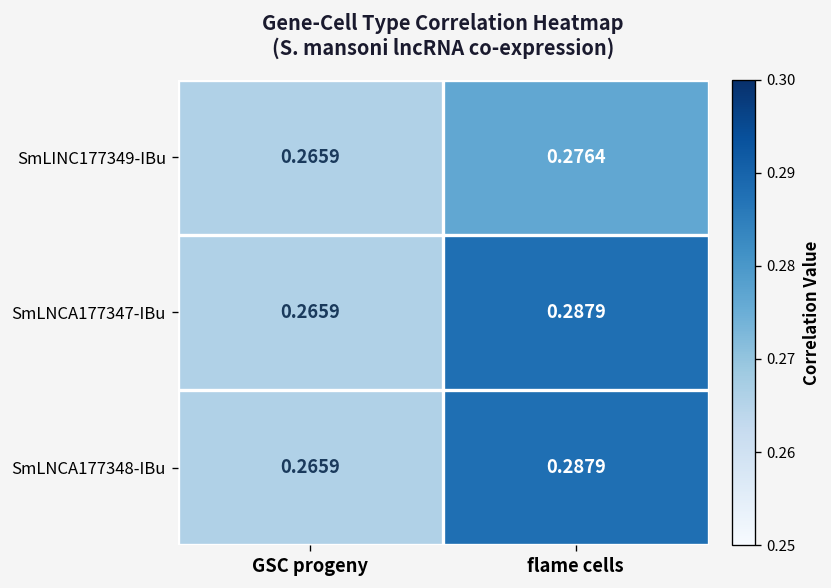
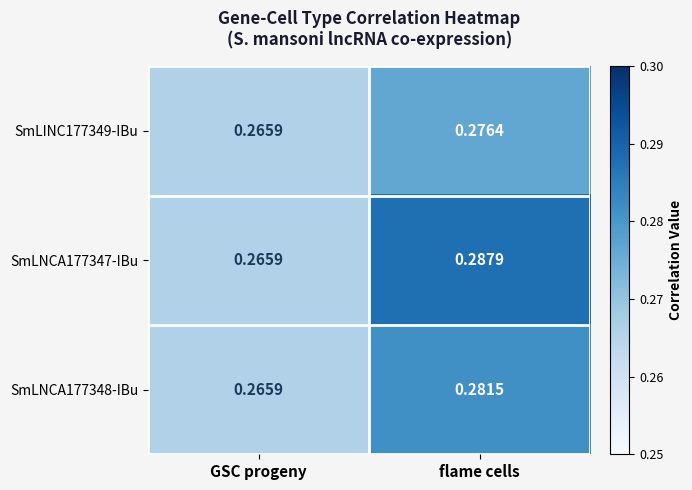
SmLNCA177348-IBu, flame cells: 0.2879 -> 0.2815
